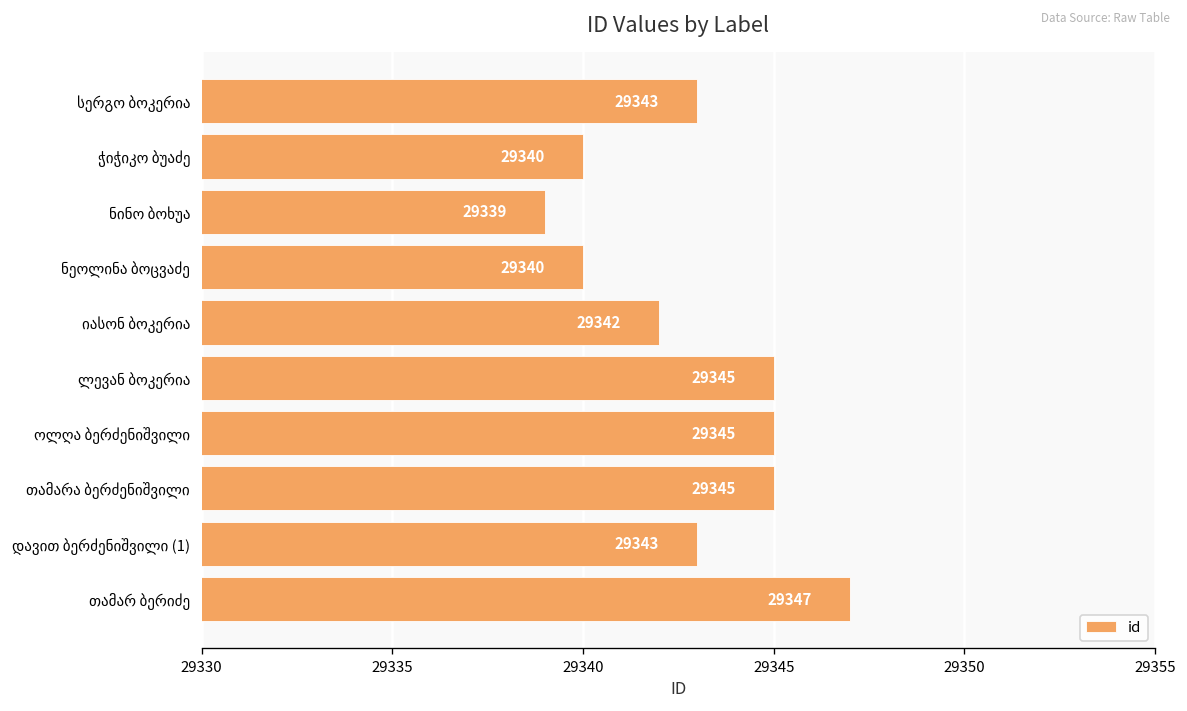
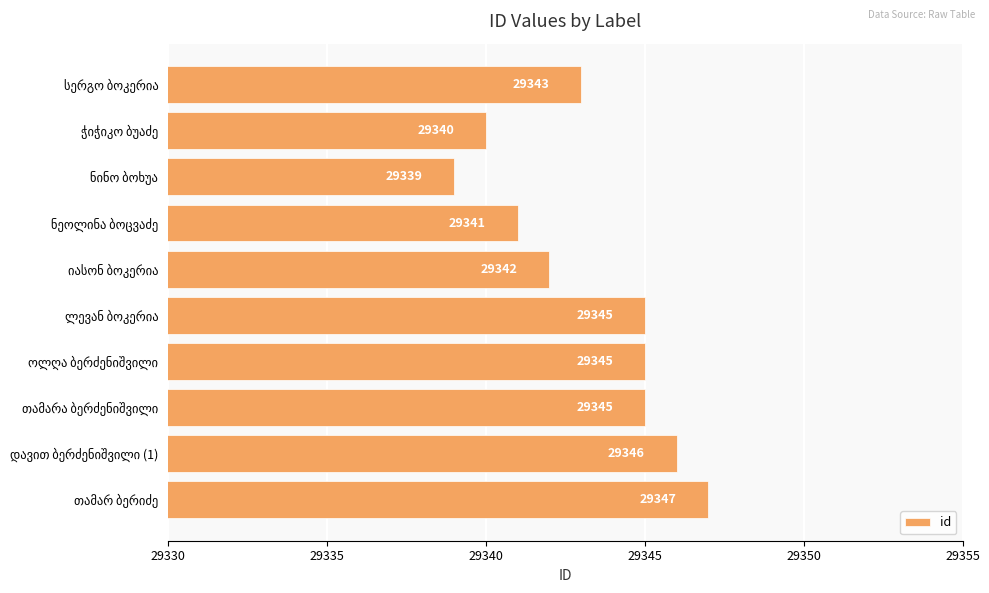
ნეოლინა ბოცვაძე: 29340 -> 29341
დავით ბერძენიშვილი (1): 29343 -> 29346
